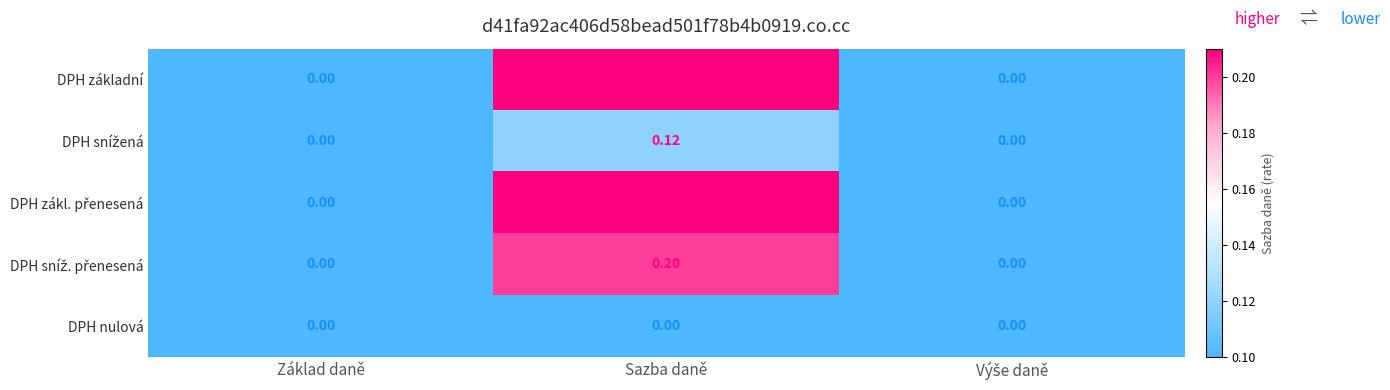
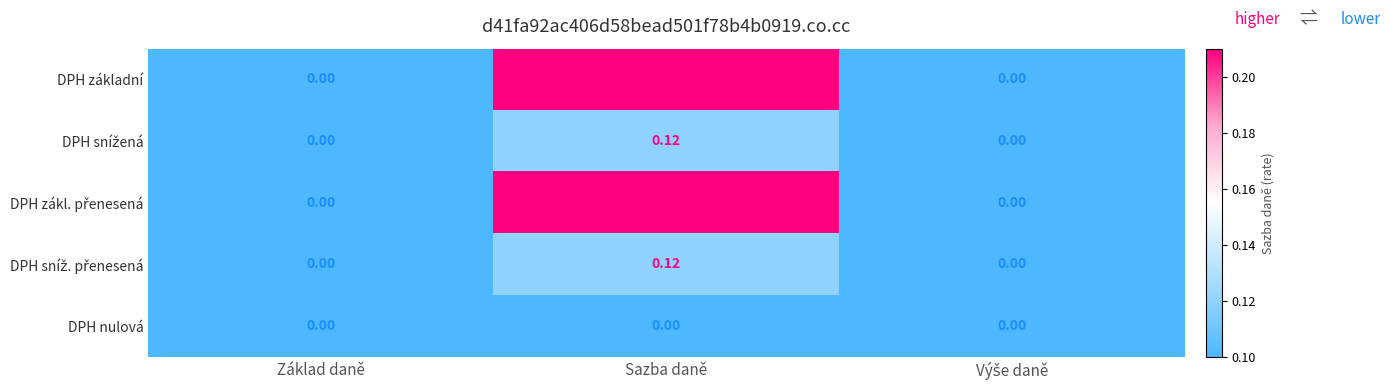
DPH sníž. přenesená, Sazba daně: 0.20 -> 0.12
